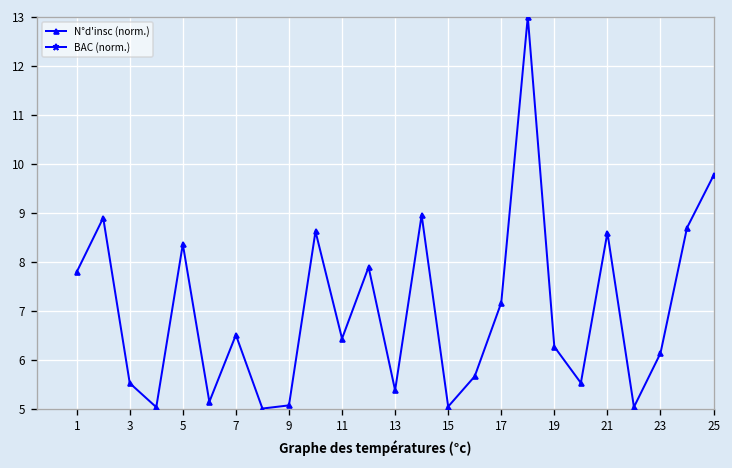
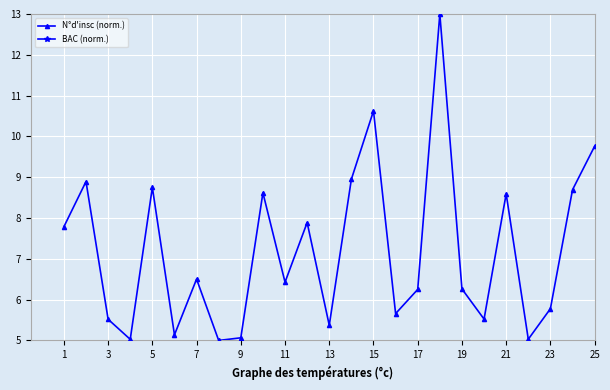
5: 8.4 -> 8.8
15: 5.0 -> 10.6
17: 7.2 -> 6.3
23: 6.1 -> 5.8
